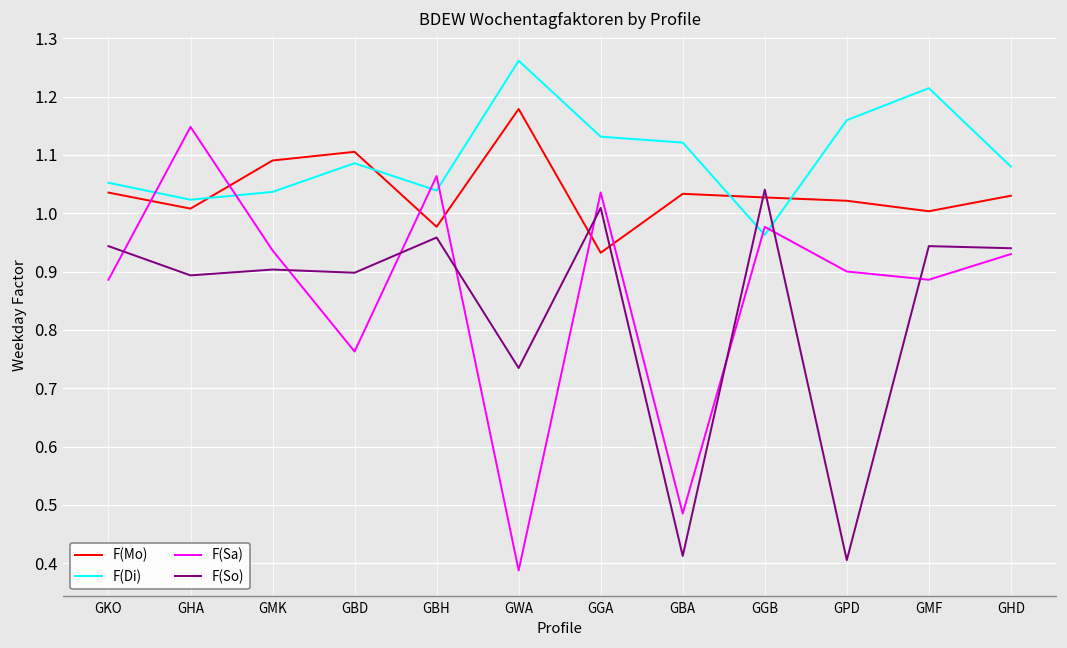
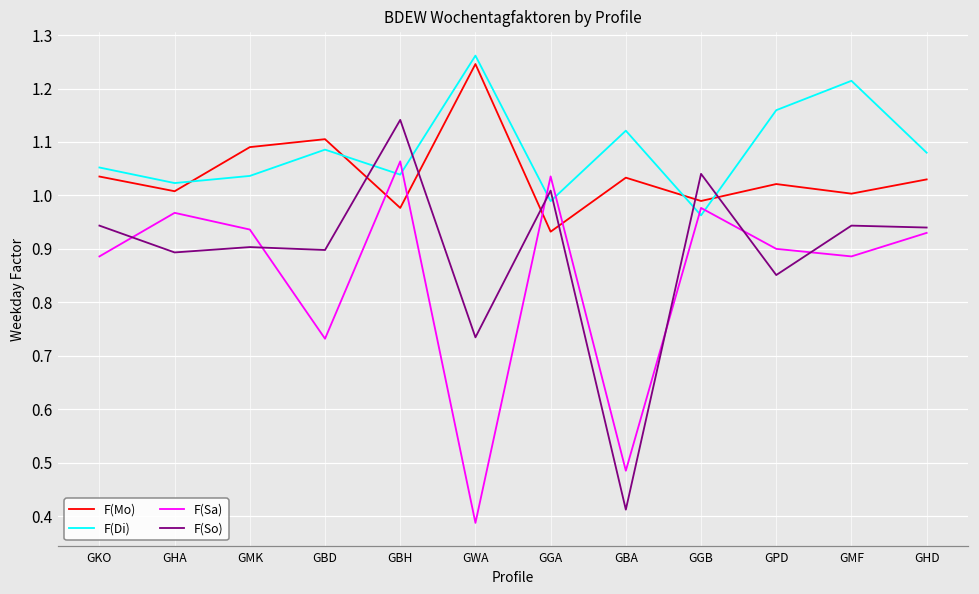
F(Sa), GHA: 1.15 -> 0.97
F(Sa), GBD: 0.76 -> 0.73
F(So), GBH: 0.96 -> 1.14
F(Mo), GWA: 1.18 -> 1.25
F(Di), GGA: 1.13 -> 0.99
F(Mo), GGB: 1.03 -> 0.99
F(So), GPD: 0.41 -> 0.85
